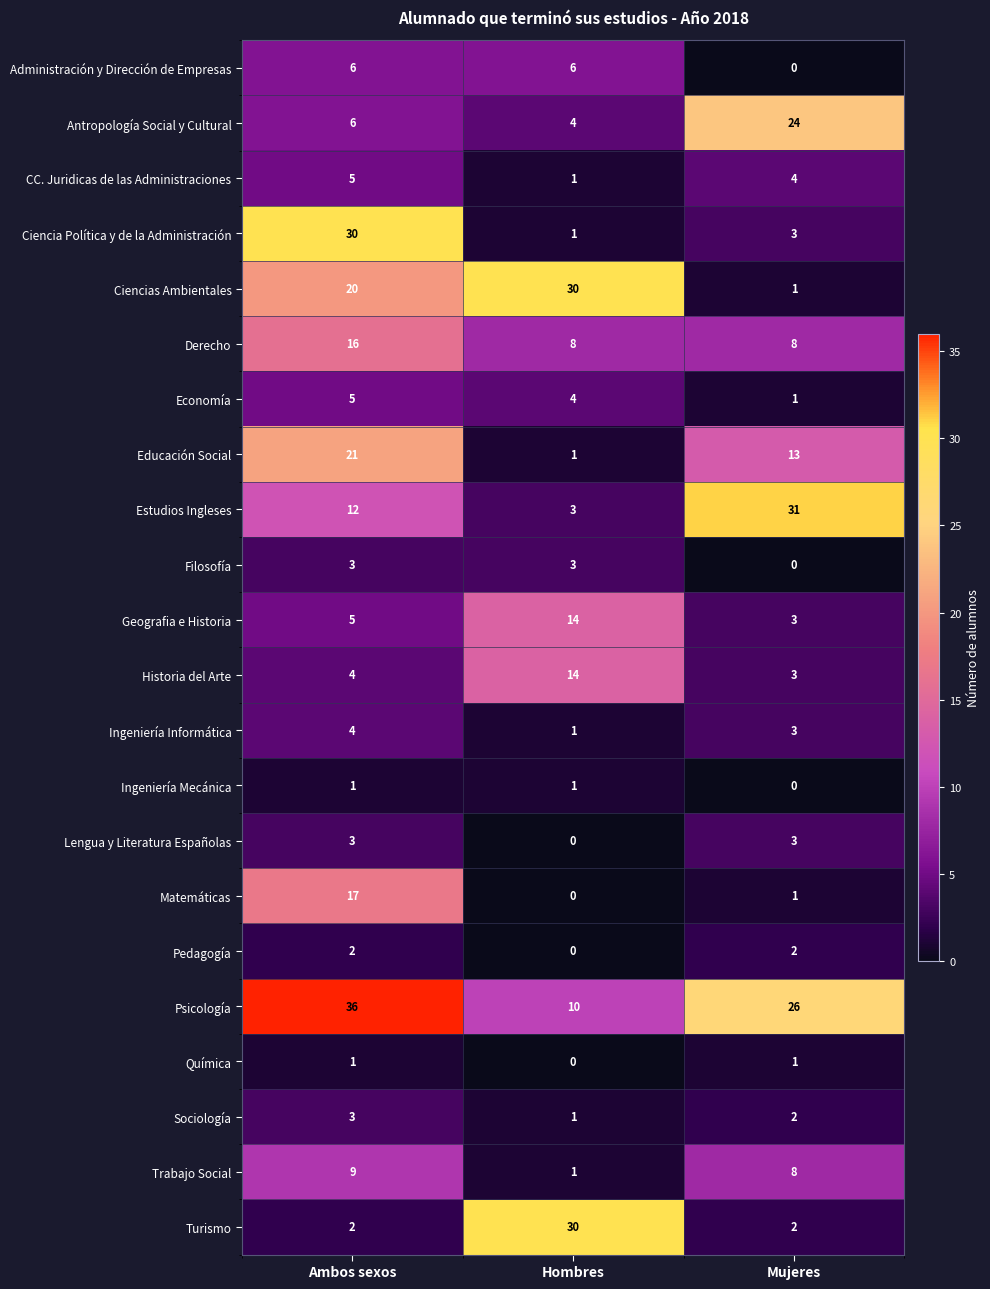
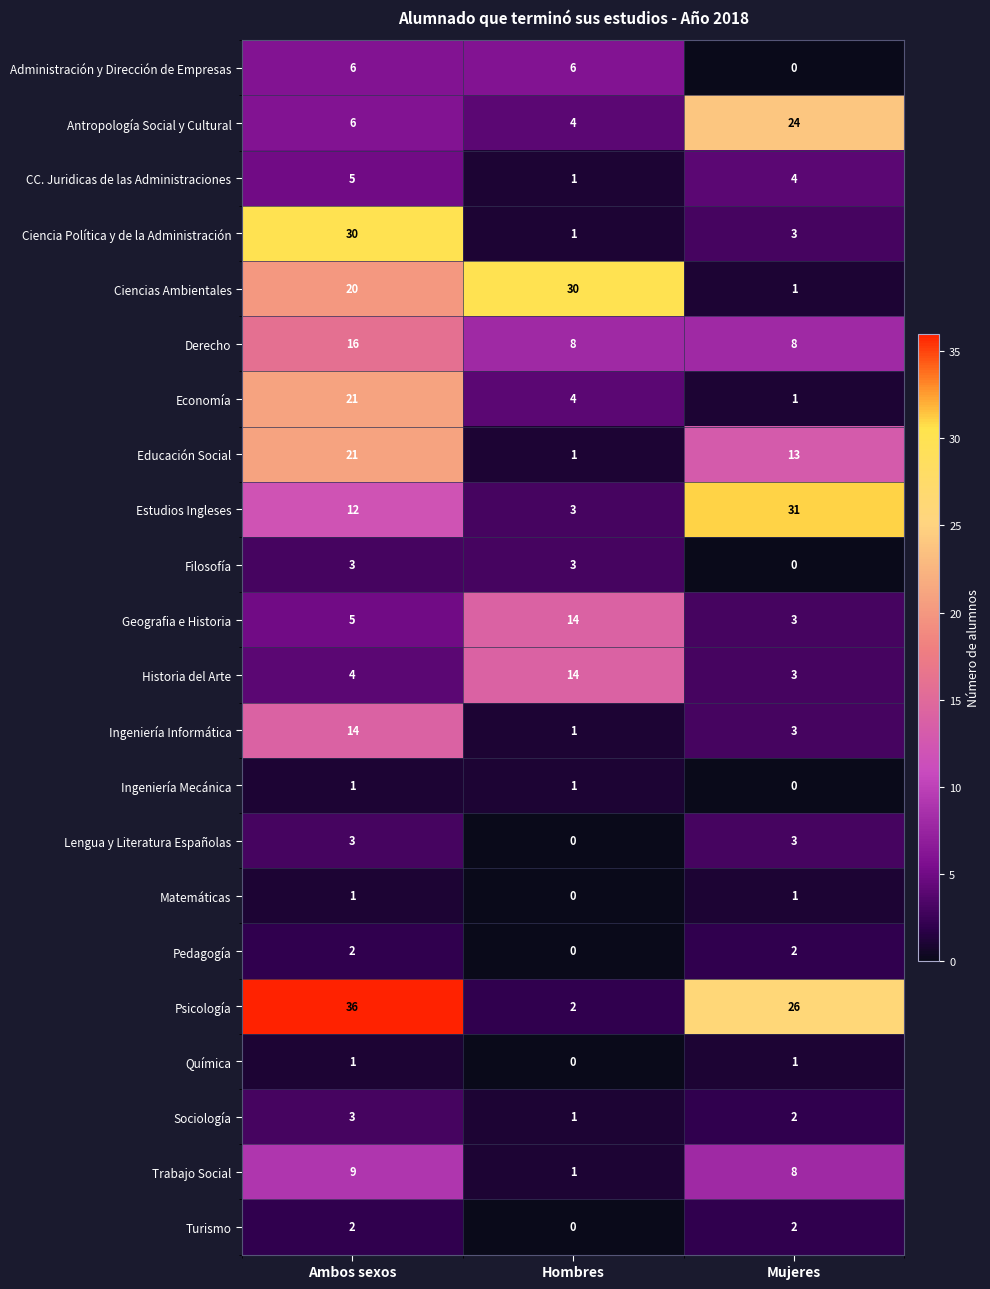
Economía, Ambos sexos: 5 -> 21
Ingeniería Informática, Ambos sexos: 4 -> 14
Matemáticas, Ambos sexos: 17 -> 1
Psicología, Hombres: 10 -> 2
Turismo, Hombres: 30 -> 0
